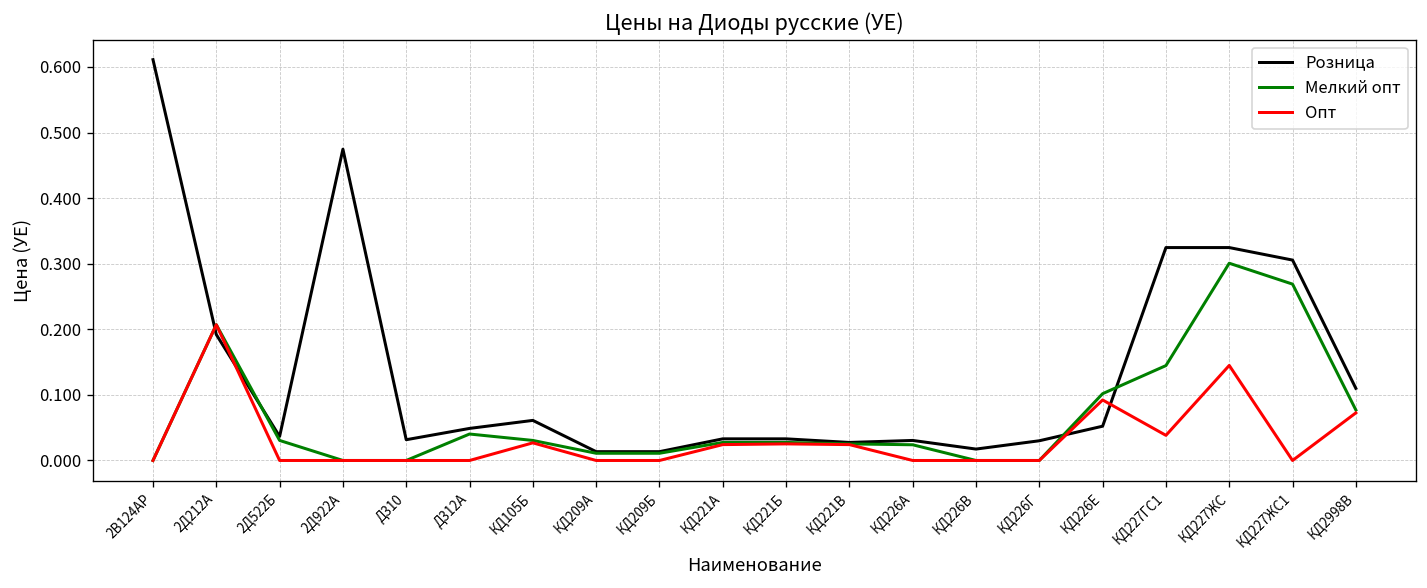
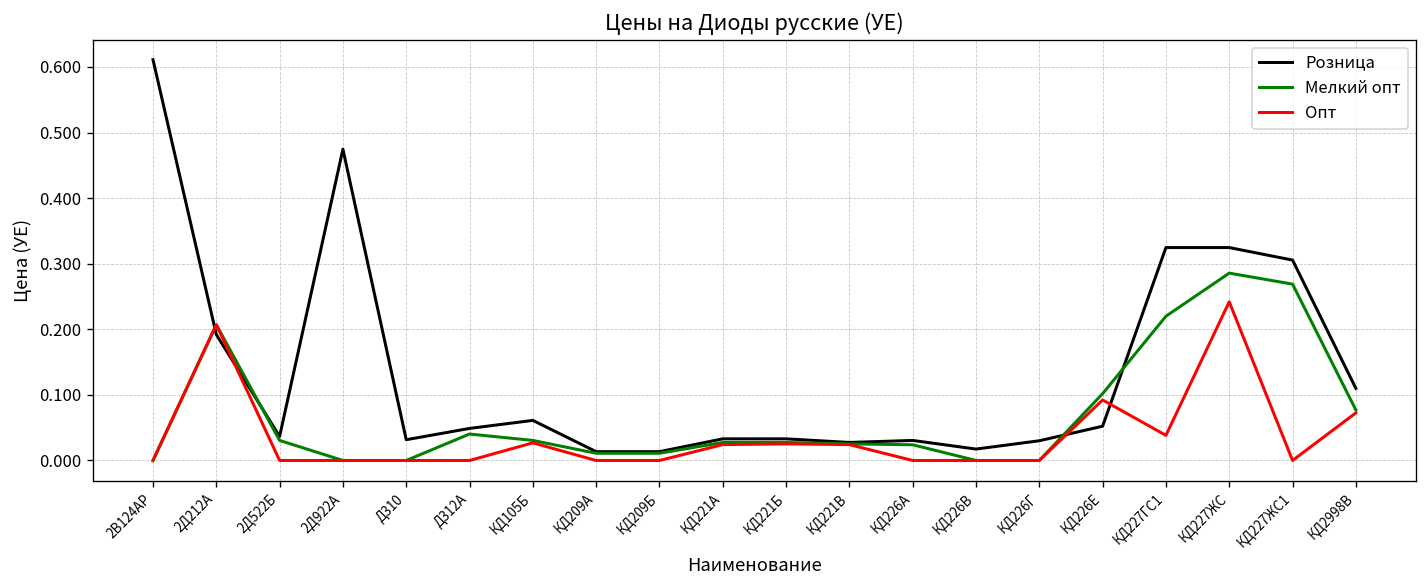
Мелкий опт, КД227ГС1: 0.14 -> 0.22
Мелкий опт, КД227ЖС: 0.30 -> 0.29
Опт, КД227ЖС: 0.14 -> 0.24
